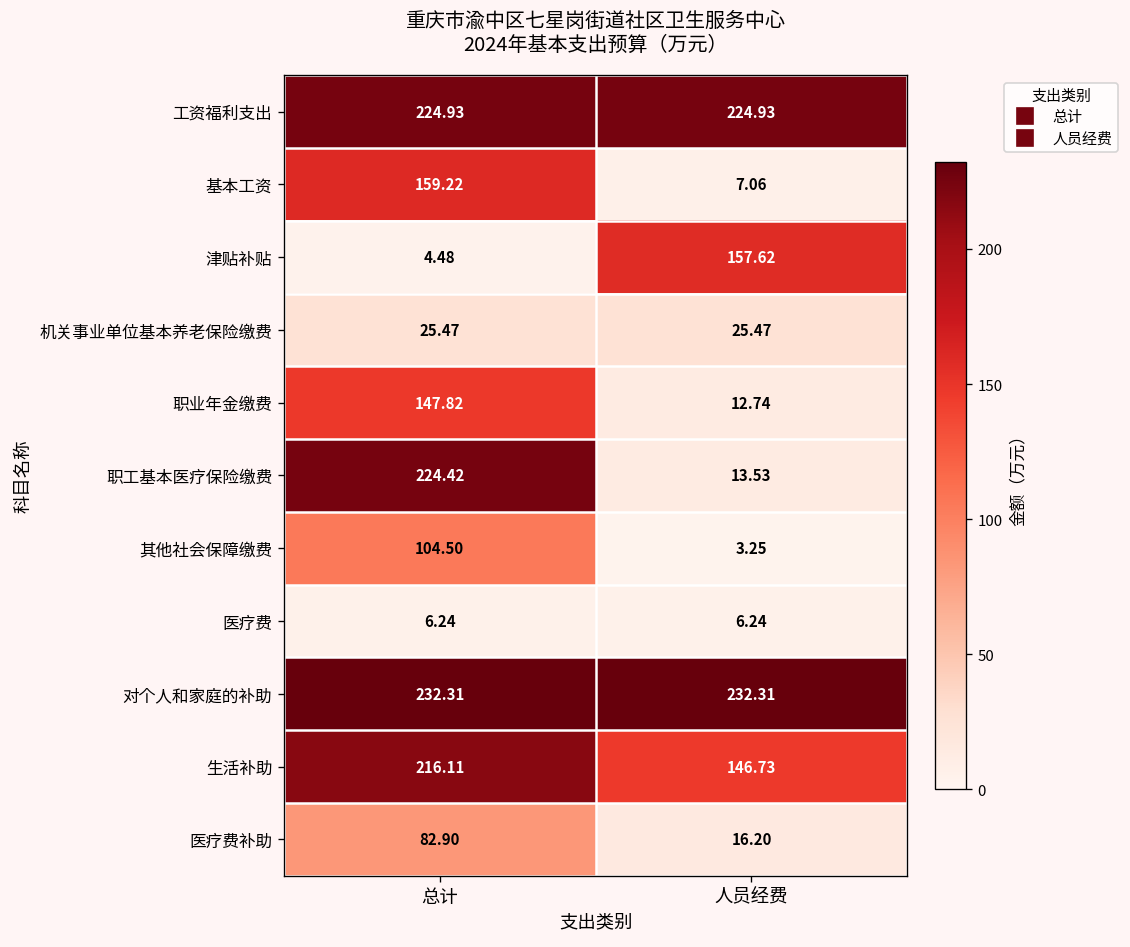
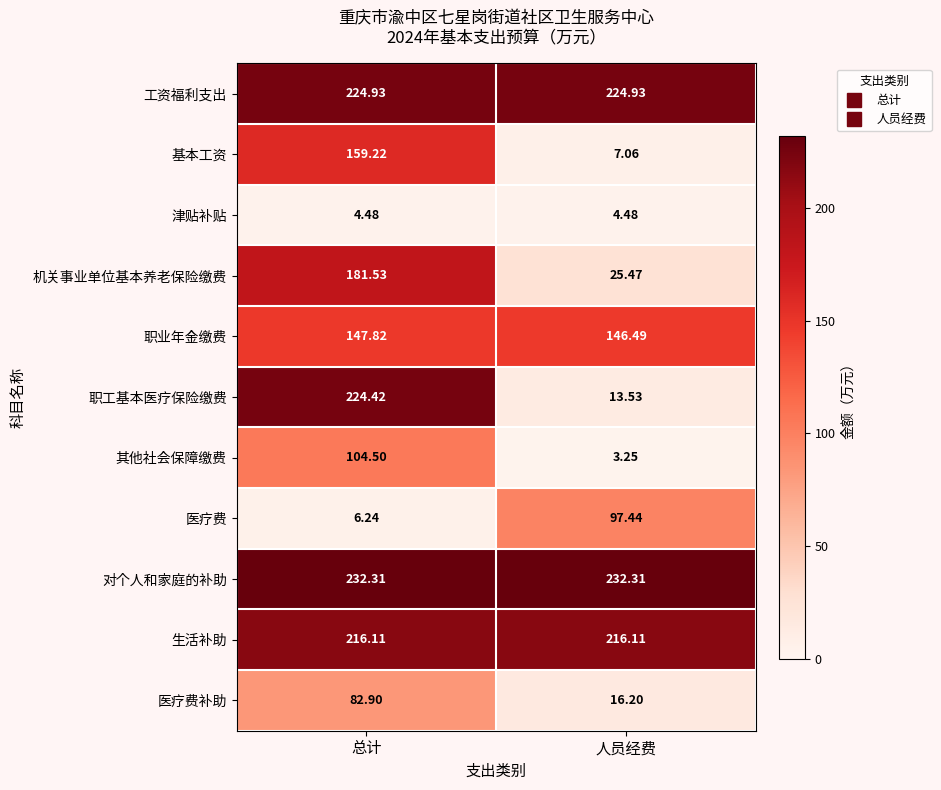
津贴补贴, 人员经费: 157.62 -> 4.48
机关事业单位基本养老保险缴费, 总计: 25.47 -> 181.53
职业年金缴费, 人员经费: 12.74 -> 146.49
医疗费, 人员经费: 6.24 -> 97.44
生活补助, 人员经费: 146.73 -> 216.11
